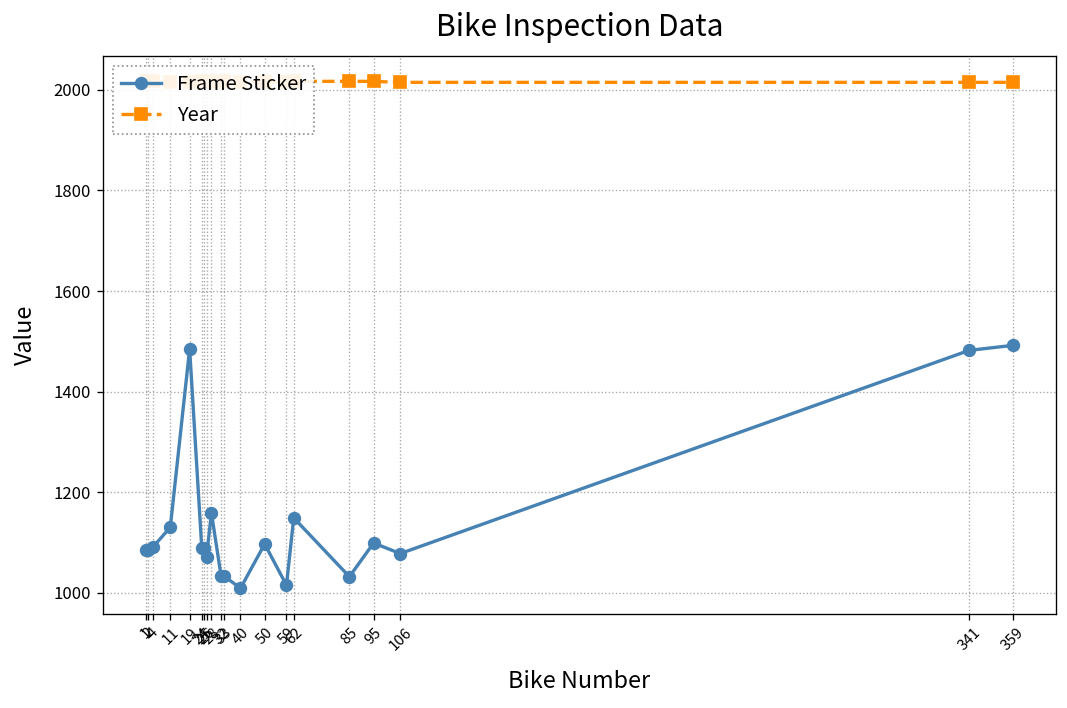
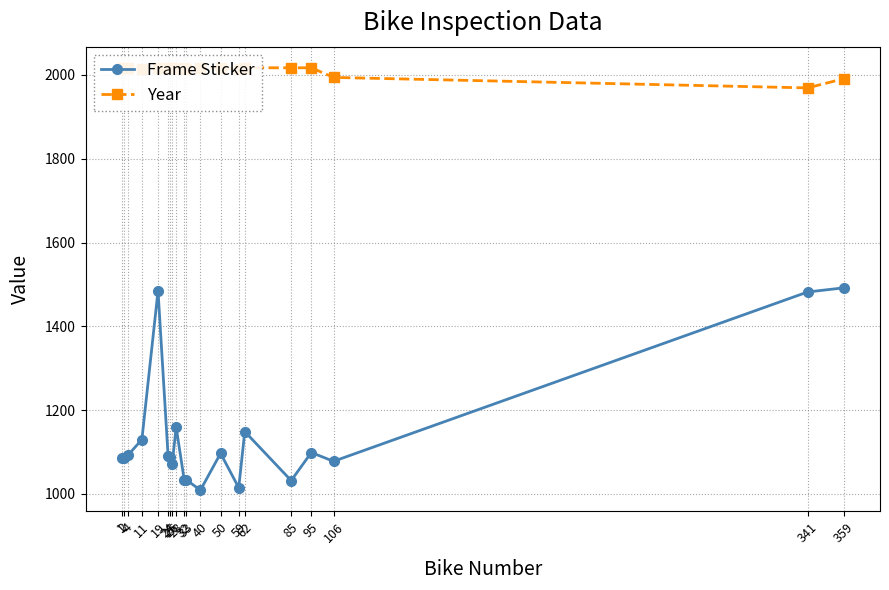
Year, 106: 2020 -> 1990
Year, 341: 2020 -> 1970
Year, 359: 2020 -> 1990
